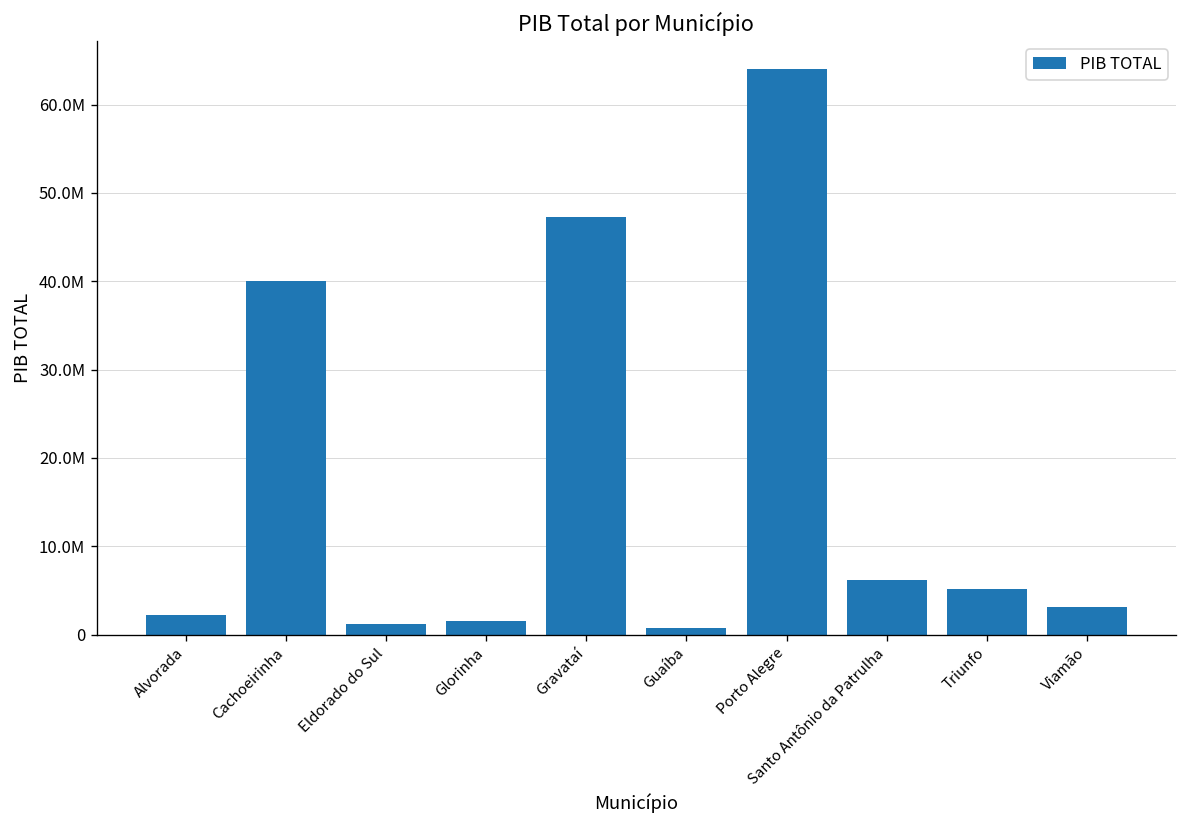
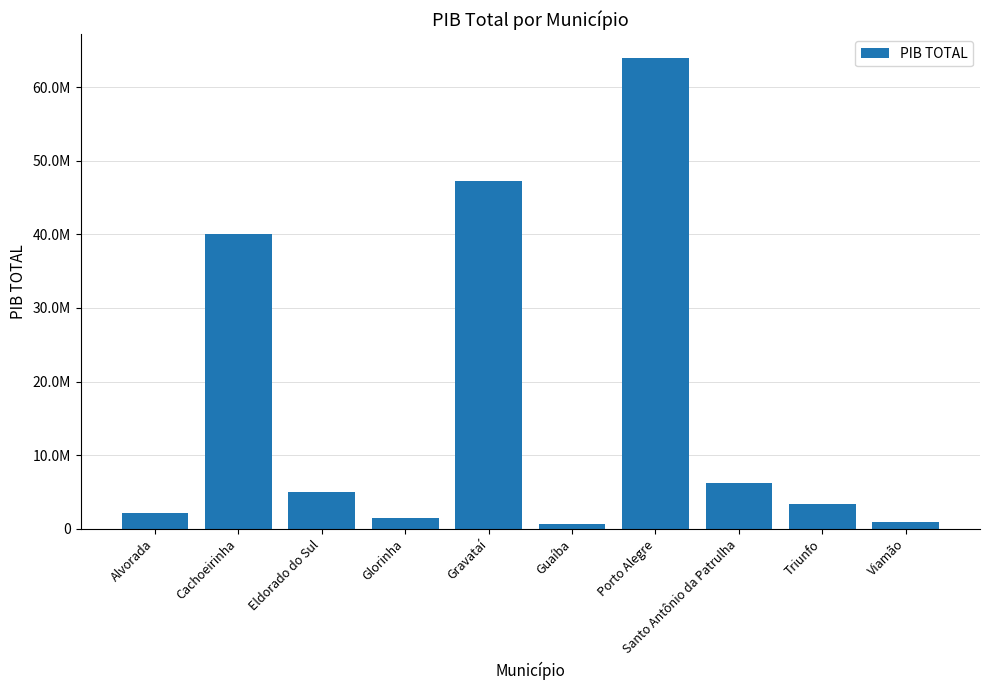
Eldorado do Sul: 1000000 -> 5000000
Triunfo: 5000000 -> 3000000
Viamão: 3000000 -> 1000000
